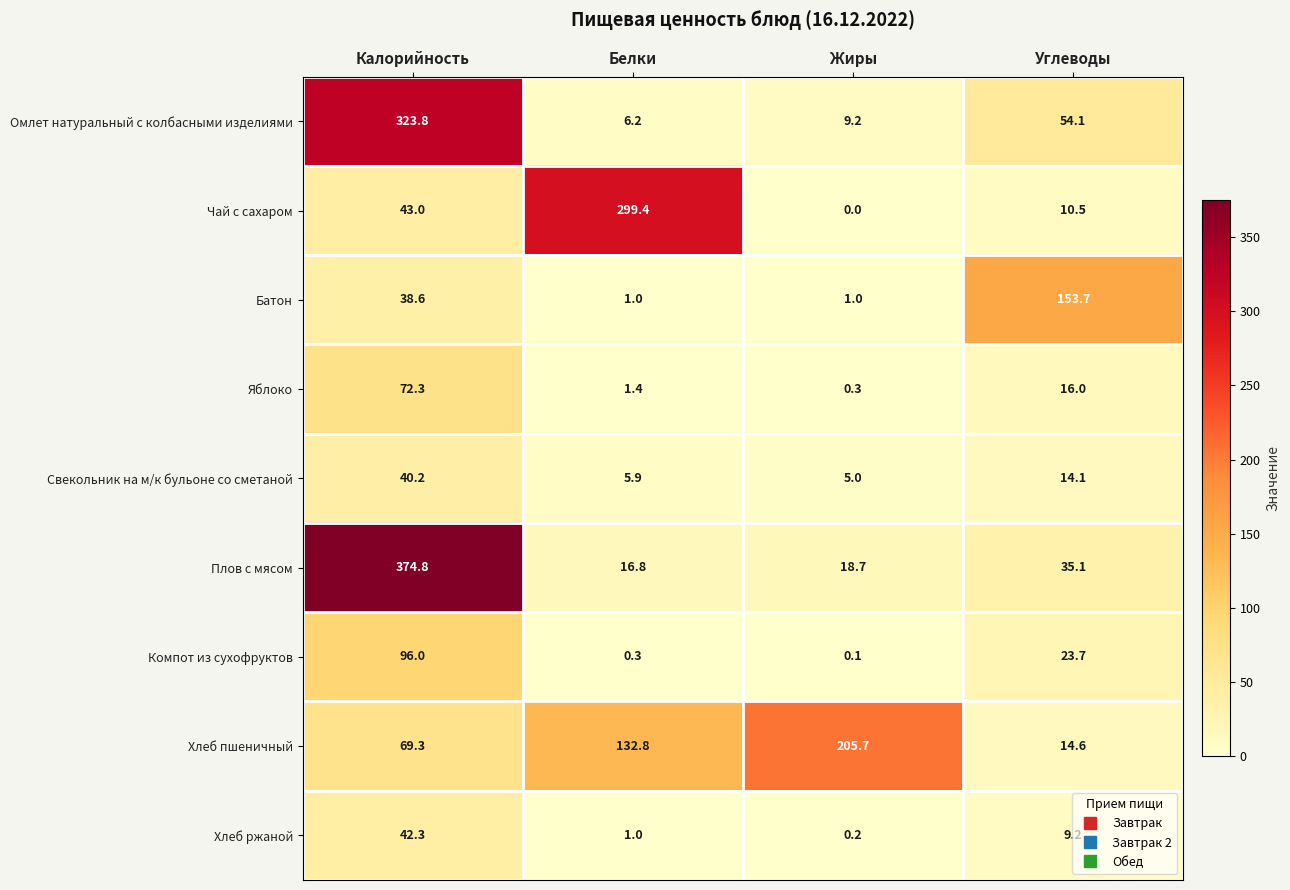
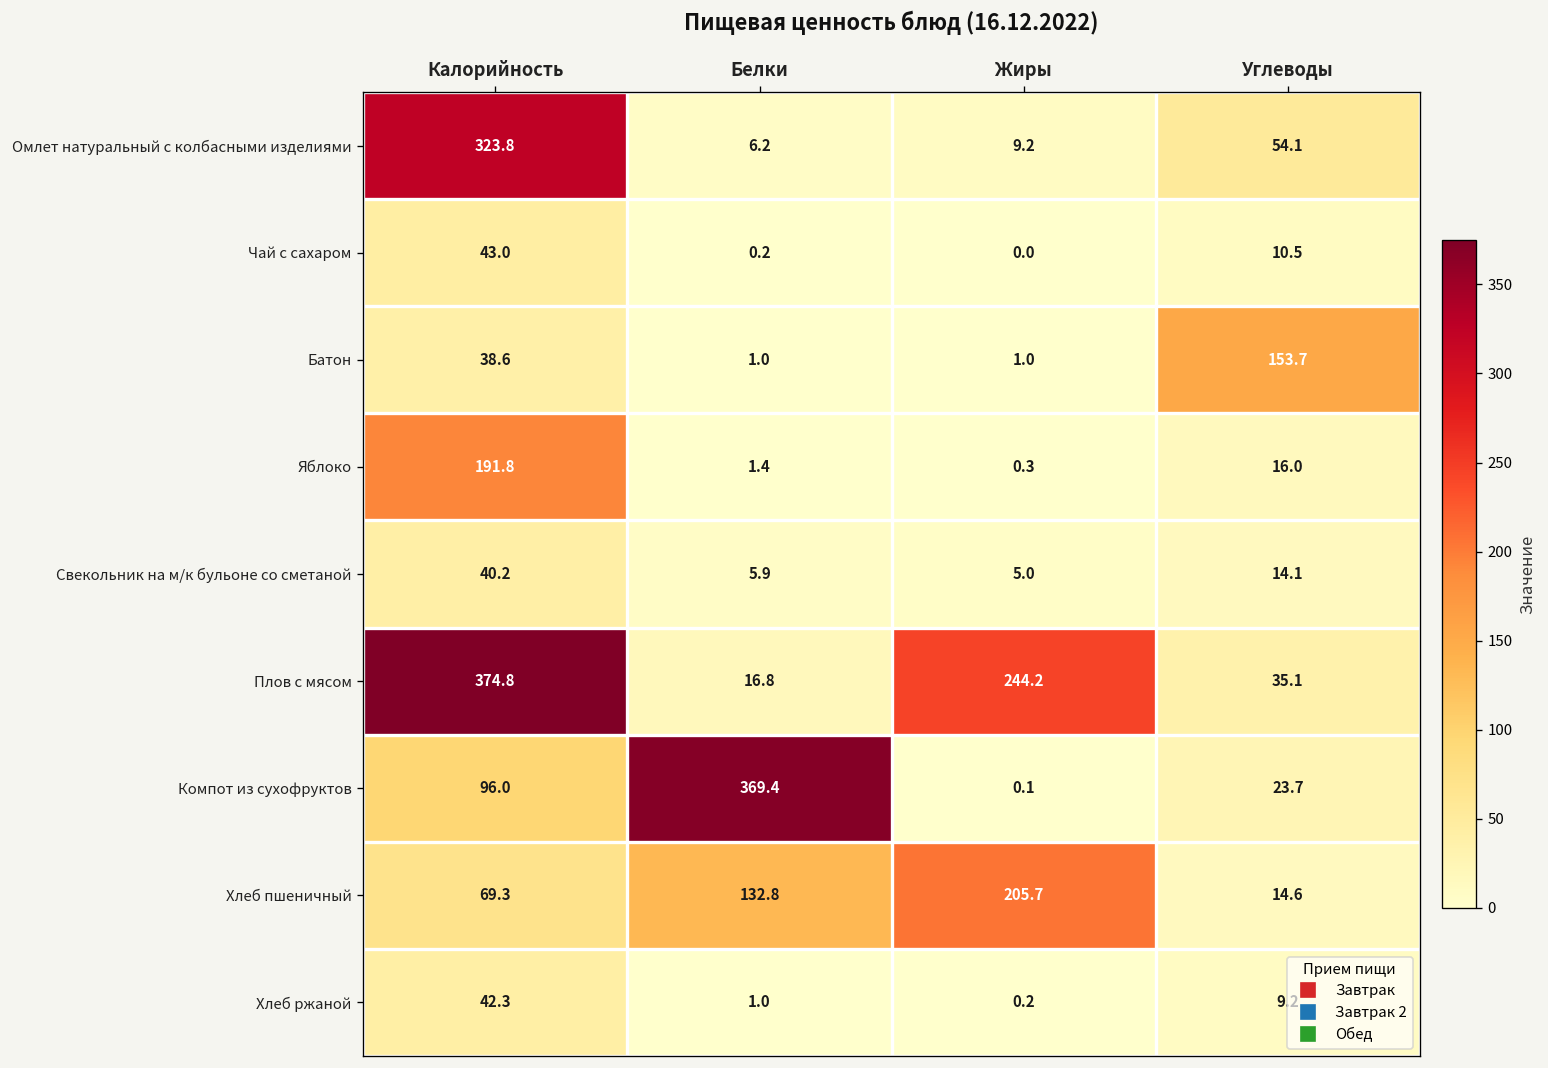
Чай с сахаром, Белки: 299.4 -> 0.2
Яблоко, Калорийность: 72.3 -> 191.8
Плов с мясом, Жиры: 18.7 -> 244.2
Компот из сухофруктов, Белки: 0.3 -> 369.4
